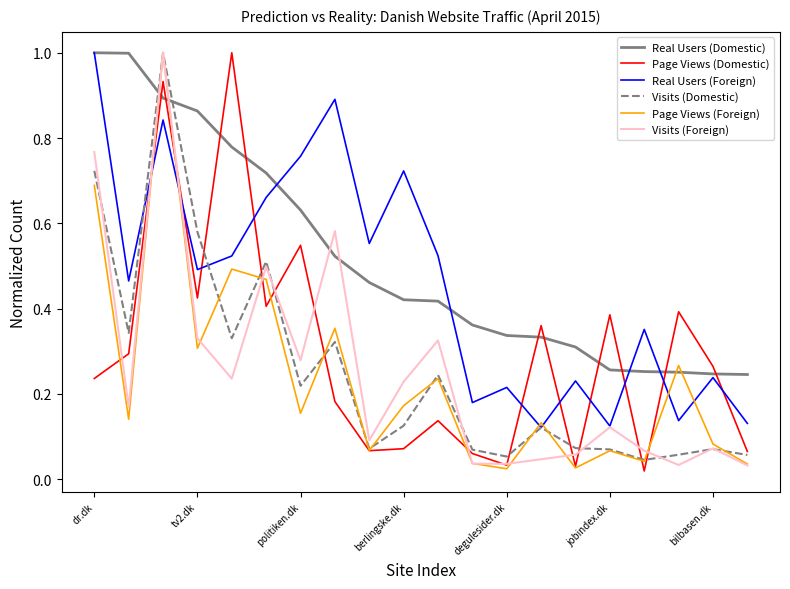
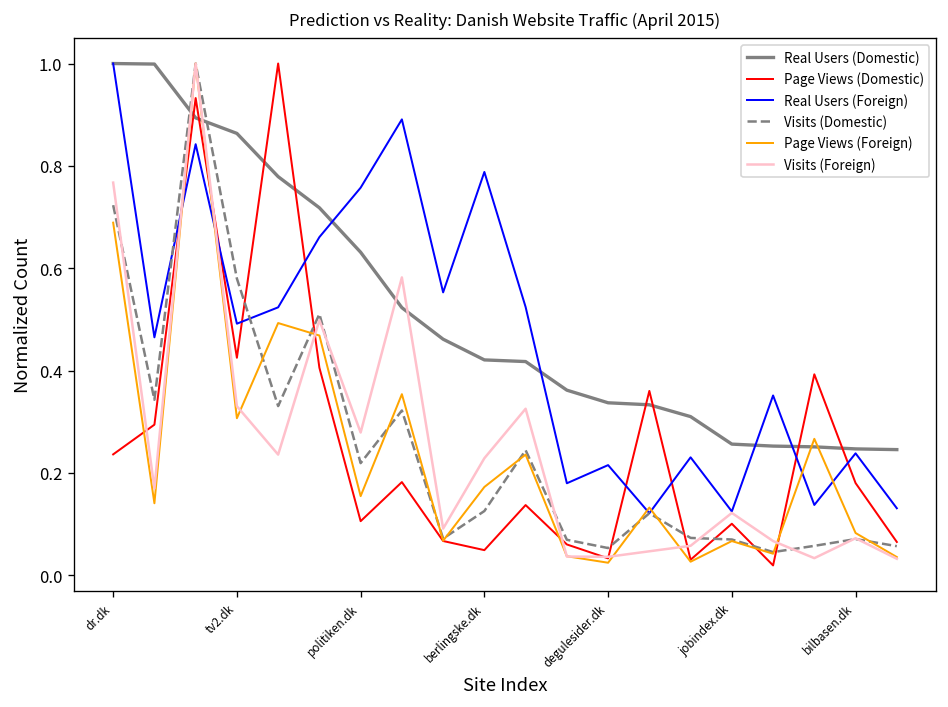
Page Views (Domestic), politiken.dk: 0.55 -> 0.11
Page Views (Domestic), berlingske.dk: 0.07 -> 0.05
Real Users (Foreign), berlingske.dk: 0.72 -> 0.79
Page Views (Domestic), jobindex.dk: 0.39 -> 0.10
Page Views (Domestic), bilbasen.dk: 0.26 -> 0.18
